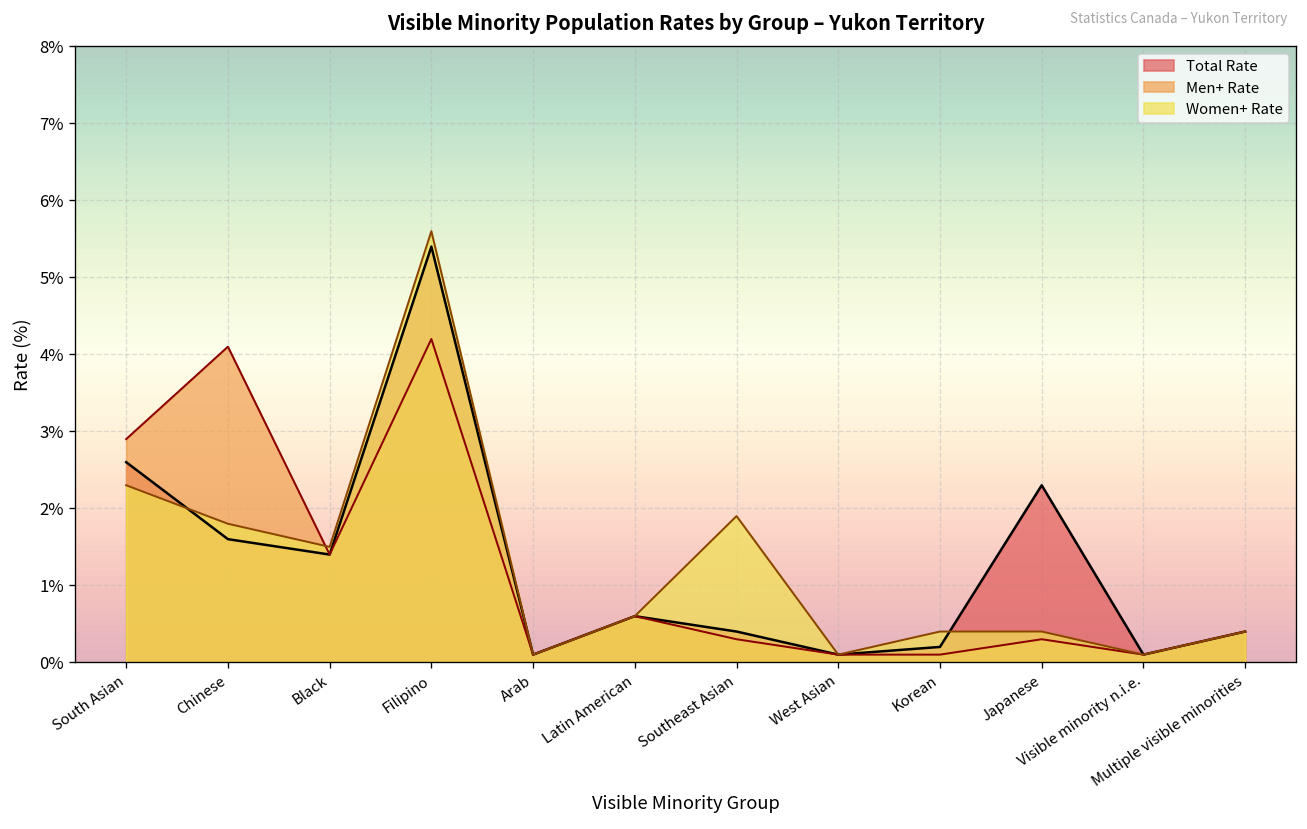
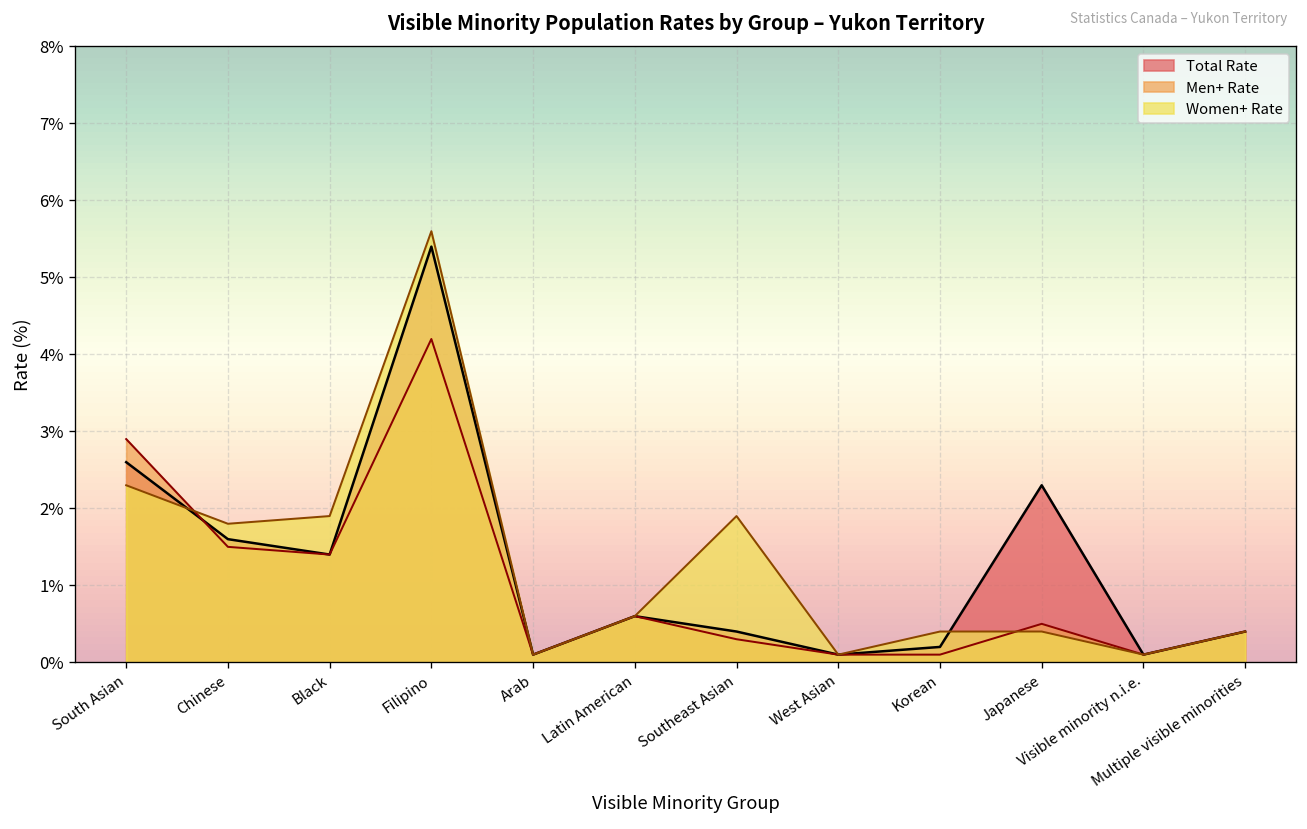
Men+ Rate, Chinese: 4.1% -> 1.5%
Women+ Rate, Black: 1.5% -> 1.9%
Men+ Rate, Japanese: 0.3% -> 0.5%
